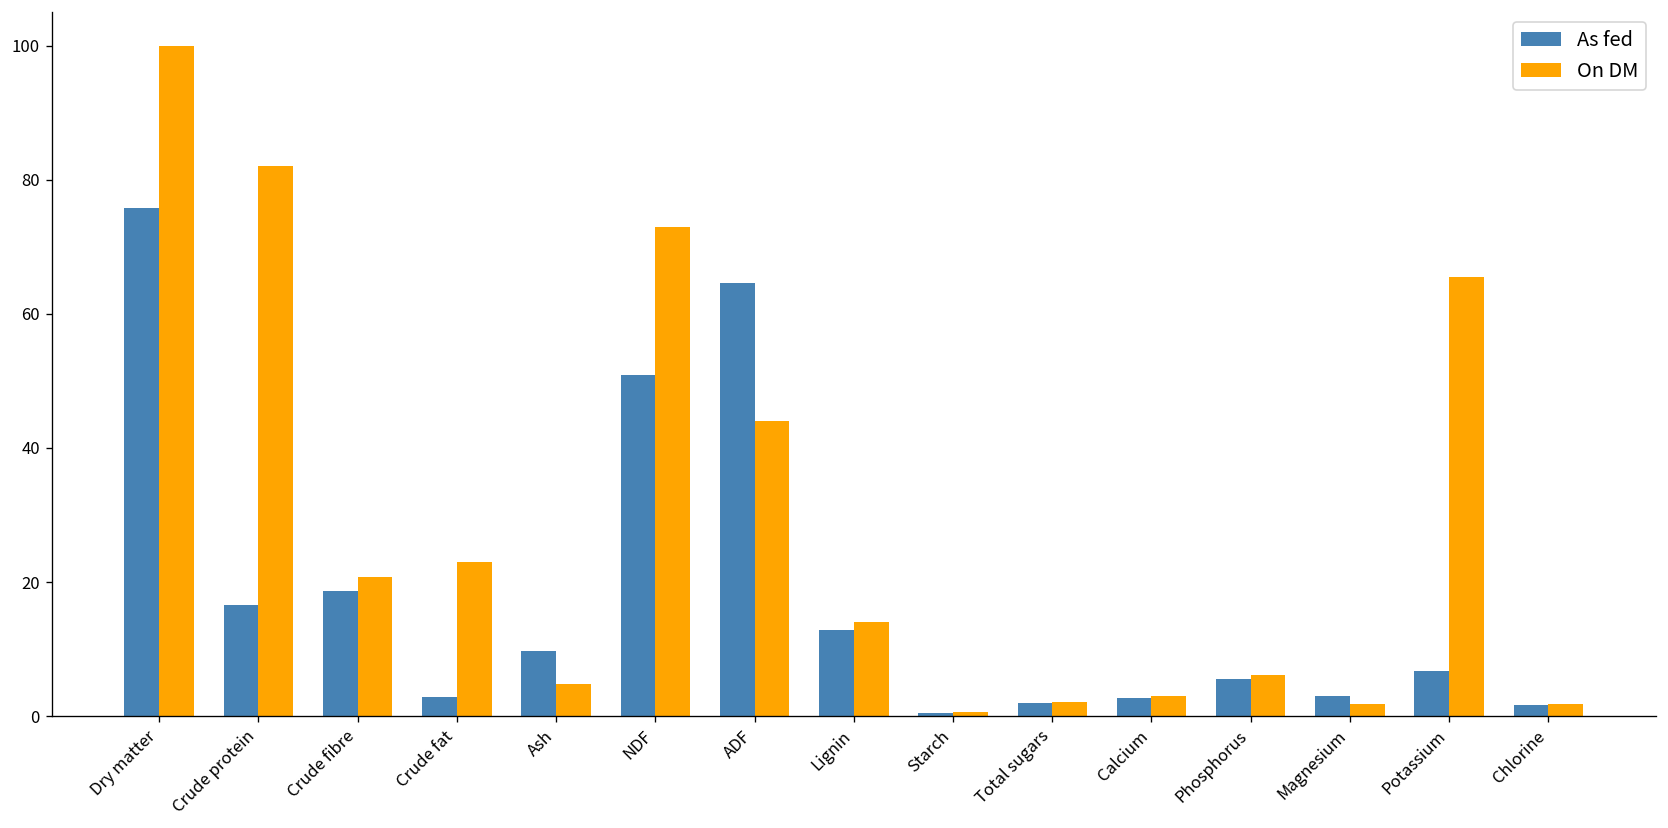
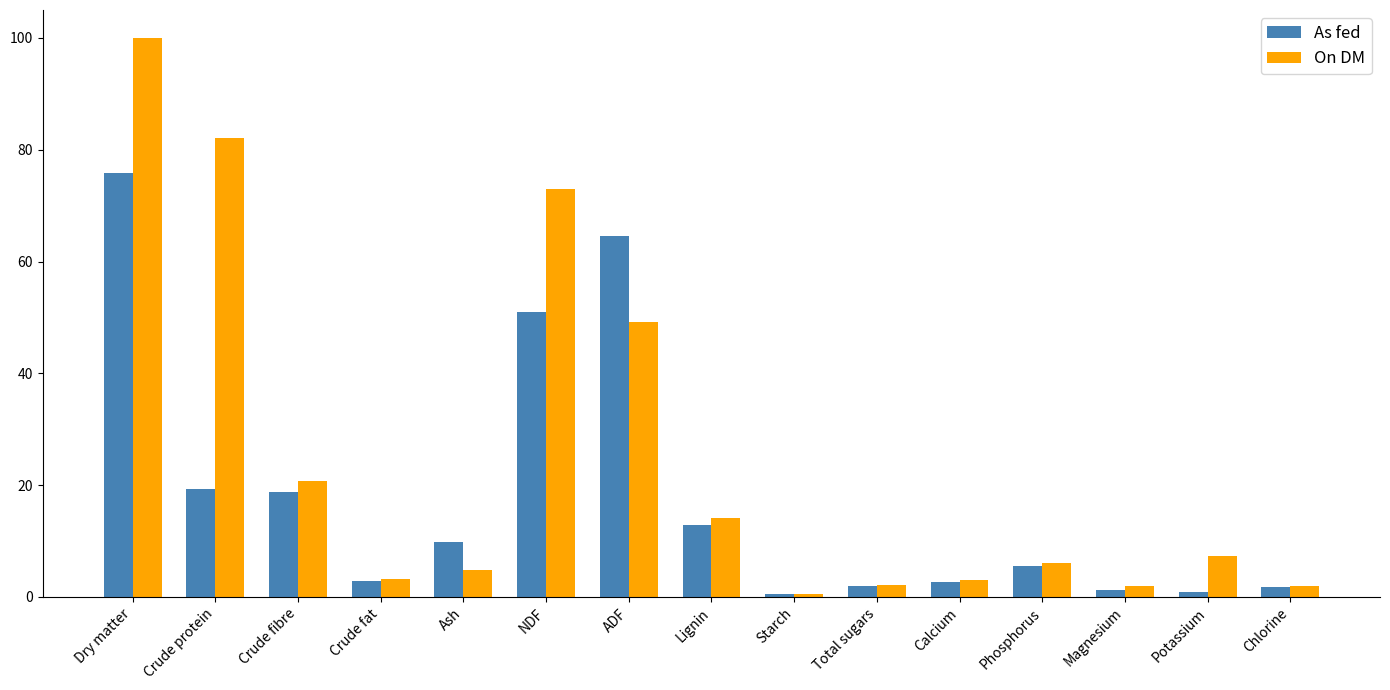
As fed, Crude protein: 17 -> 19
On DM, Crude fat: 23 -> 3
On DM, ADF: 44 -> 49
As fed, Magnesium: 3 -> 1
As fed, Potassium: 7 -> 1
On DM, Potassium: 66 -> 7
